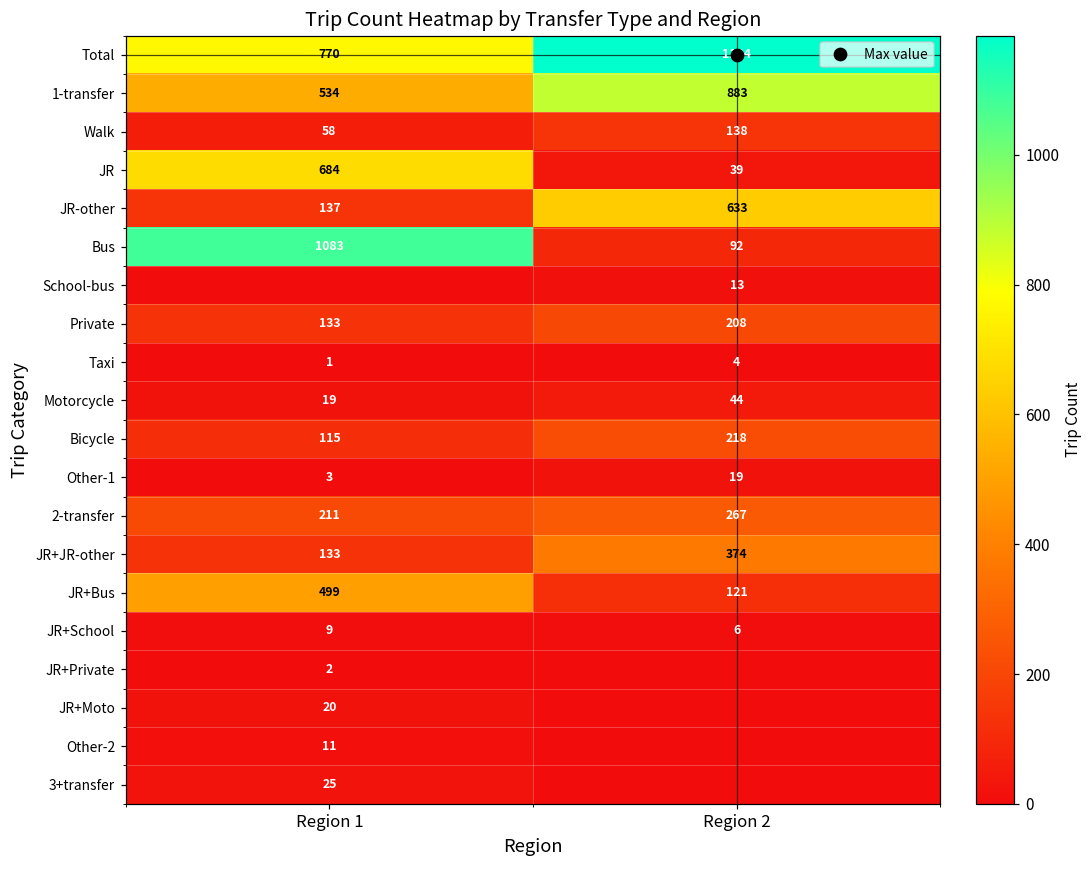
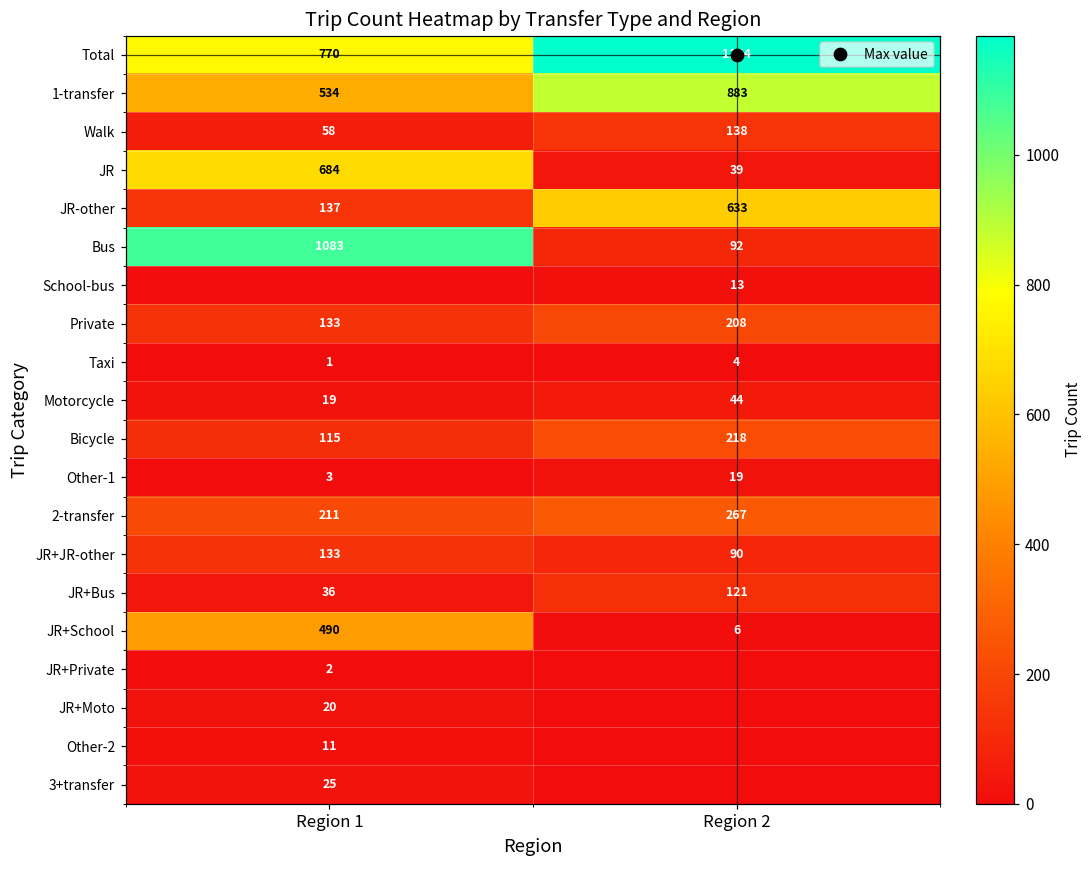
JR+JR-other, Region 2: 374 -> 90
JR+Bus, Region 1: 499 -> 36
JR+School, Region 1: 9 -> 490
